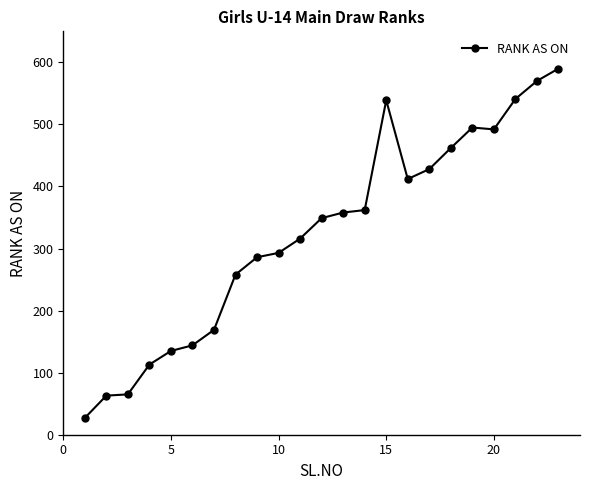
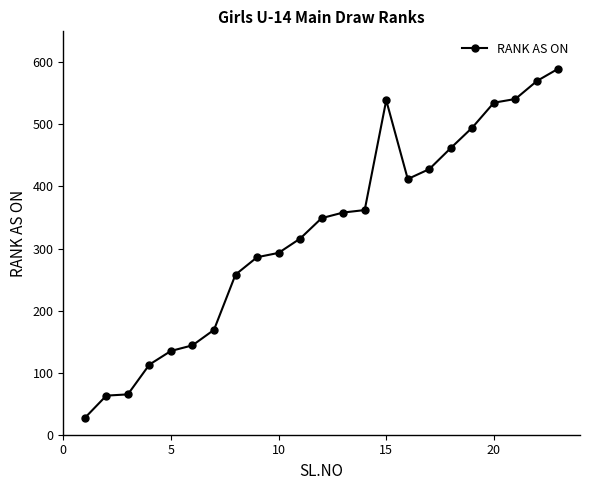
20: 490 -> 540
